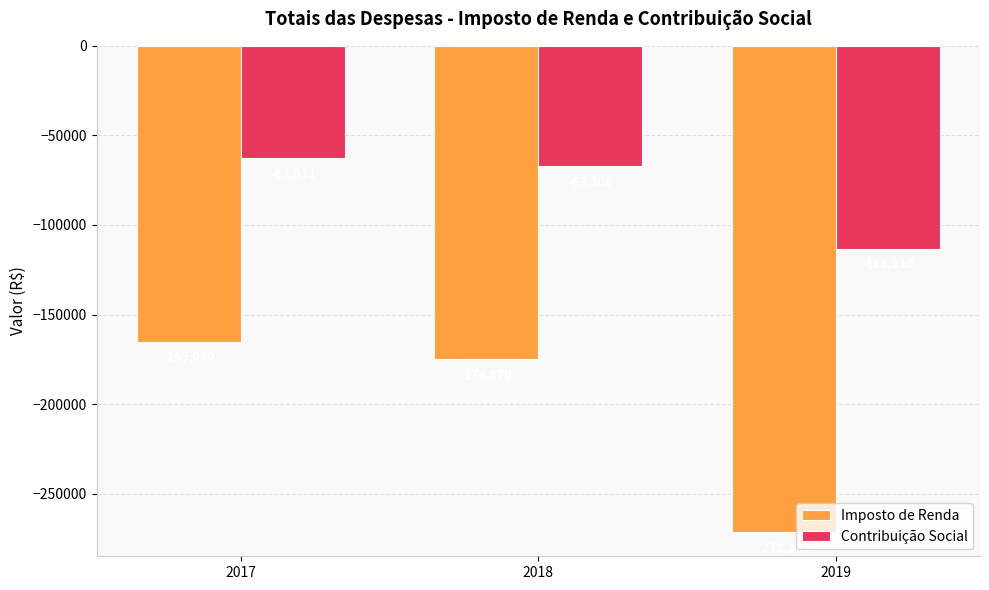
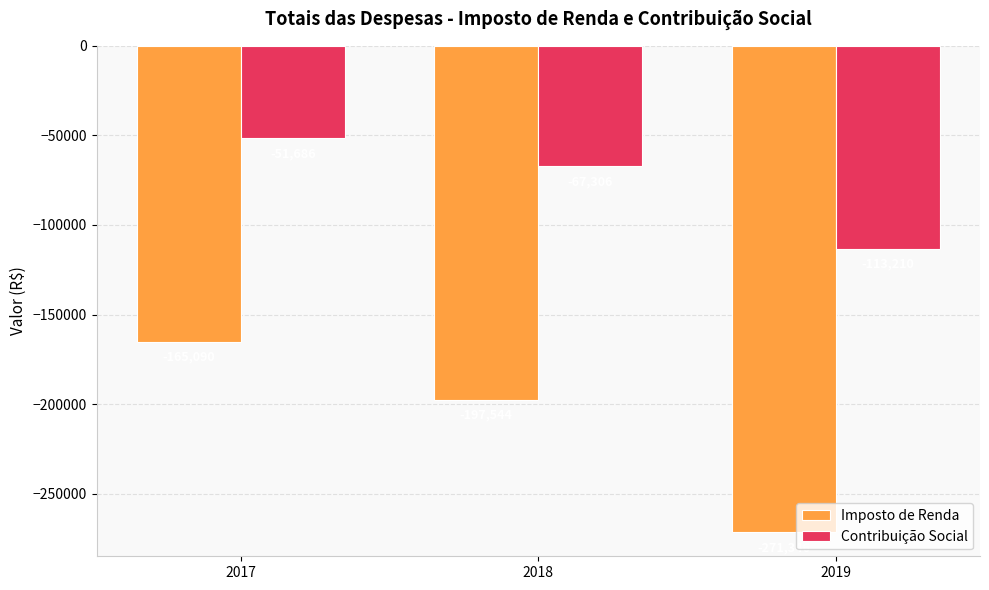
Contribuição Social, 2017: -63000 -> -52000
Imposto de Renda, 2018: -175000 -> -198000
